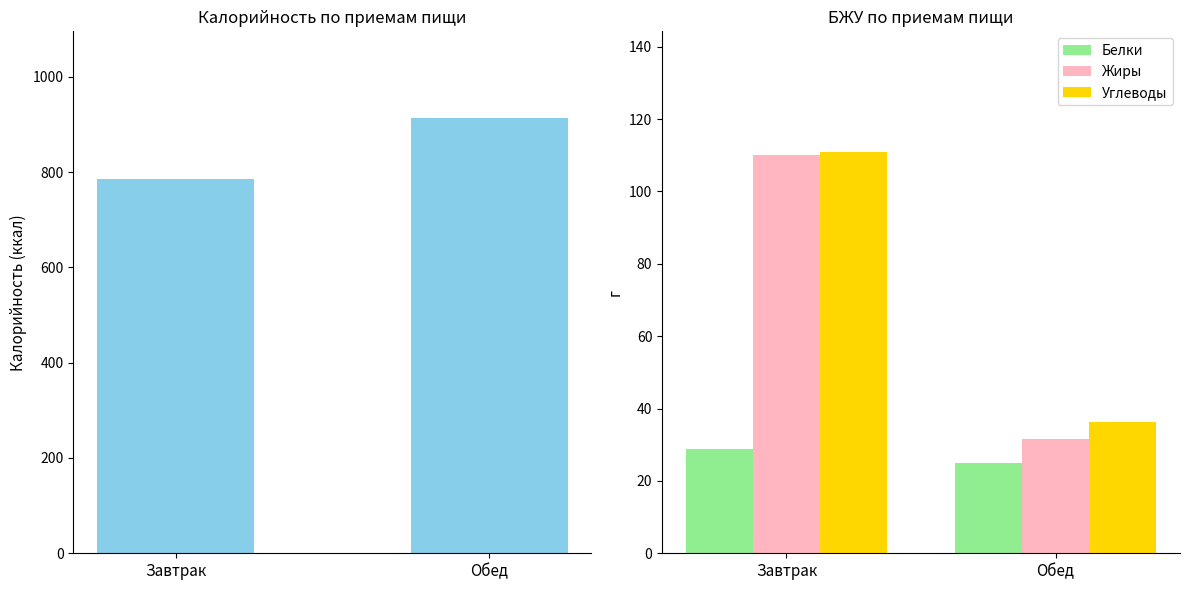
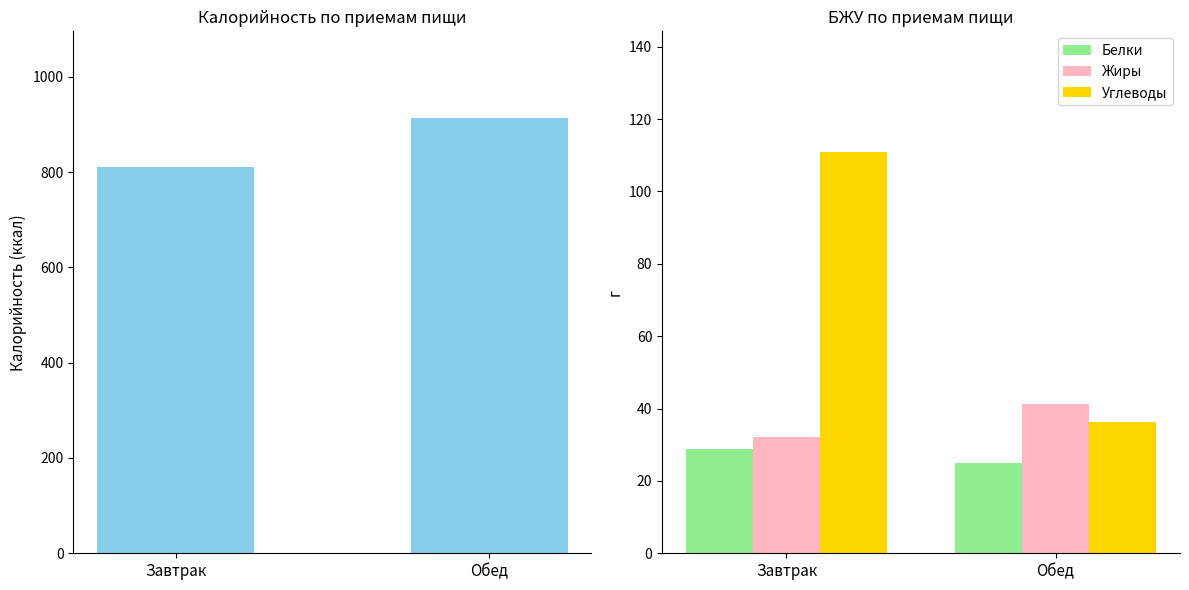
Калорийность по приемам пищи, Завтрак: 790 -> 810
БЖУ по приемам пищи, Жиры, Завтрак: 110 -> 32
БЖУ по приемам пищи, Жиры, Обед: 32 -> 41
